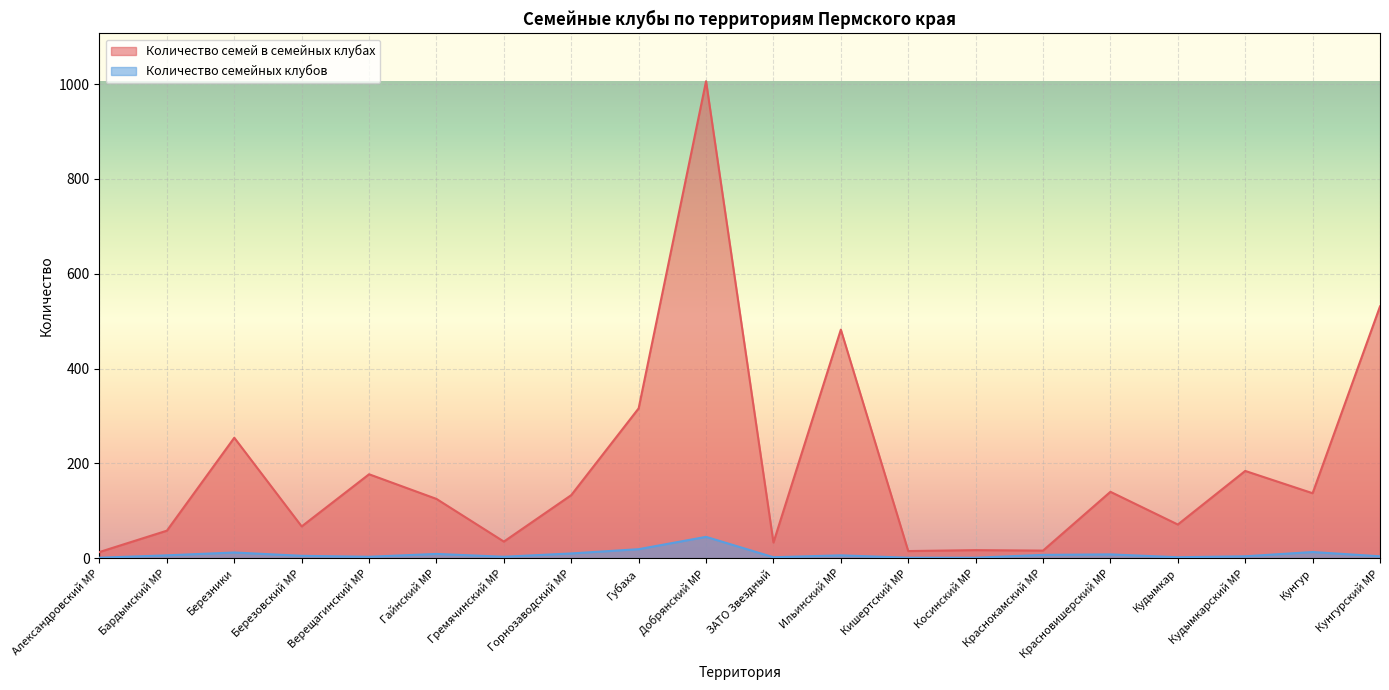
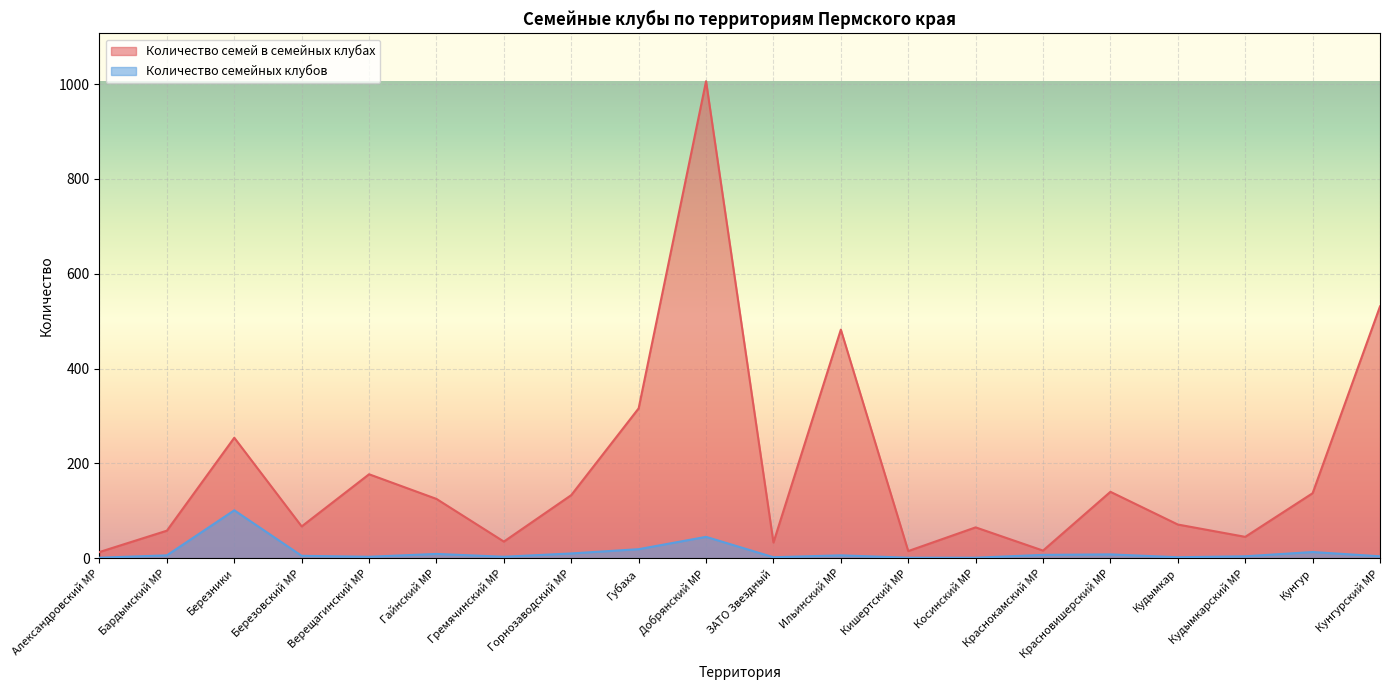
Количество семейных клубов, Березники: 10 -> 100
Количество семей в семейных клубах, Косинский МР: 20 -> 70
Количество семей в семейных клубах, Кудымкарский МР: 180 -> 50
